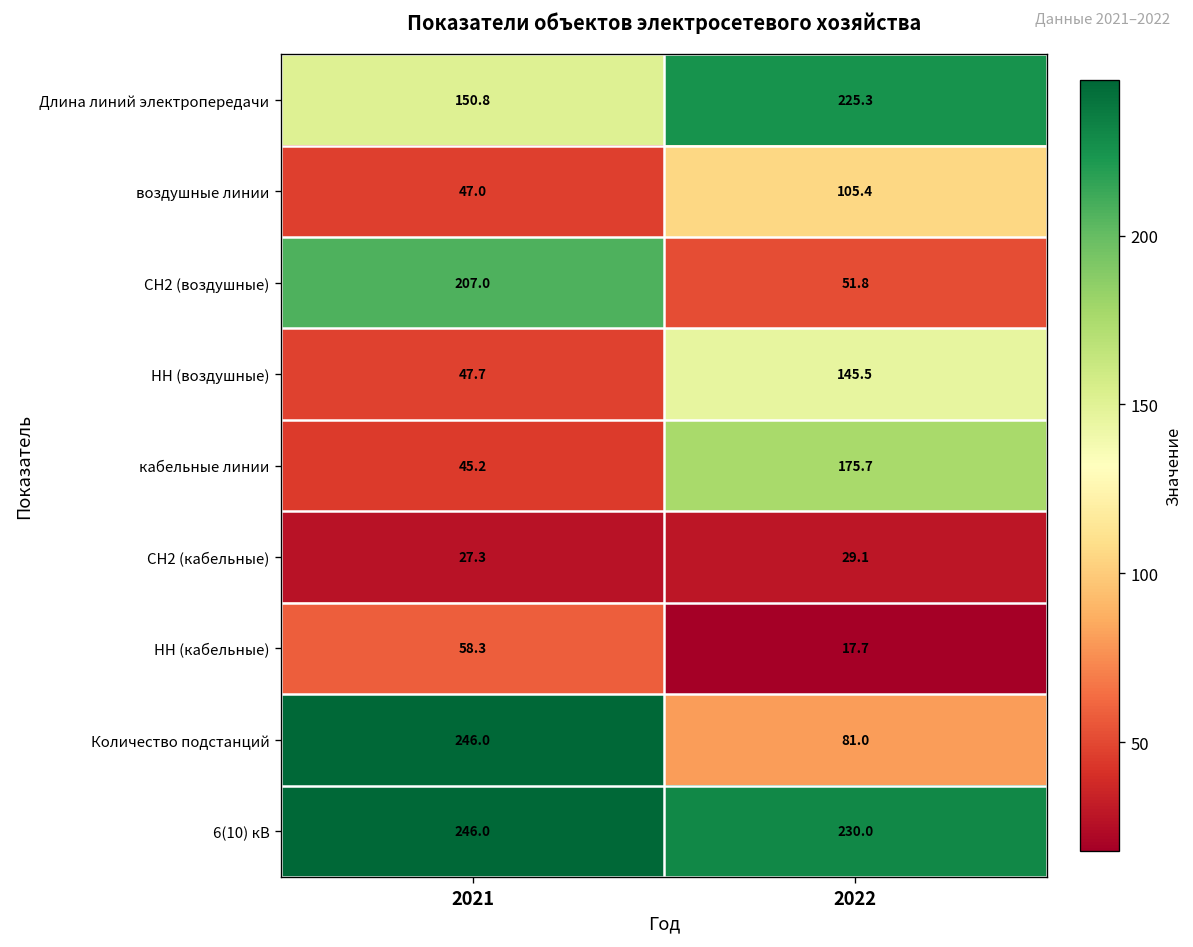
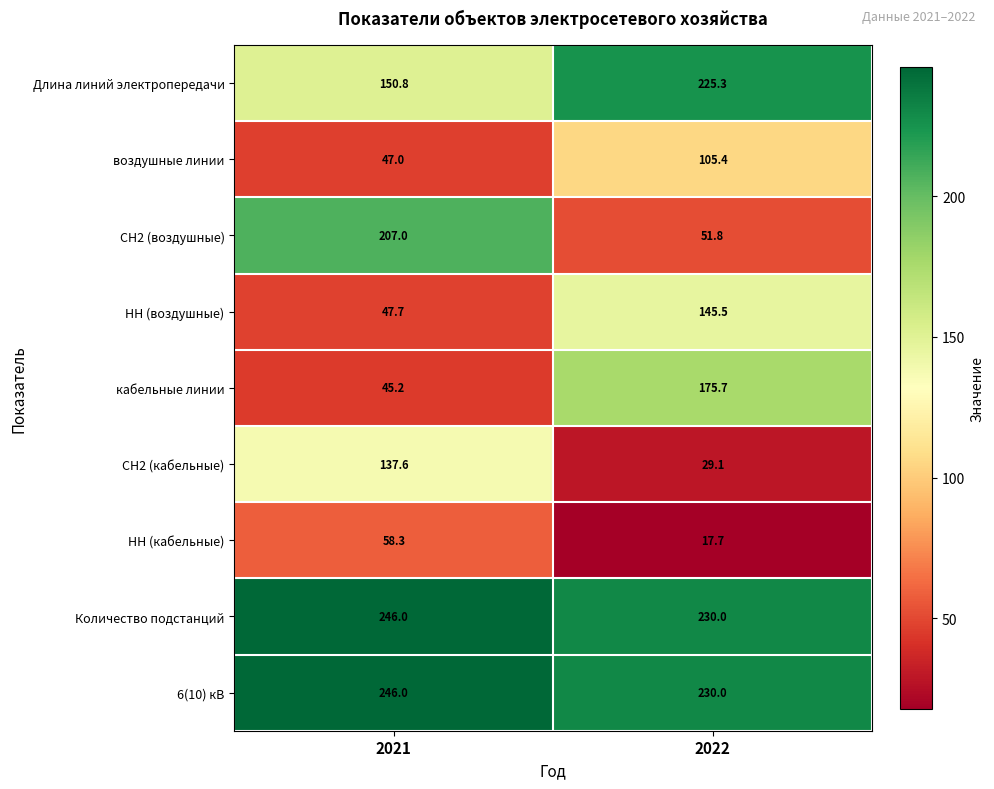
СН2 (кабельные), 2021: 27.3 -> 137.6
Количество подстанций, 2022: 81.0 -> 230.0
